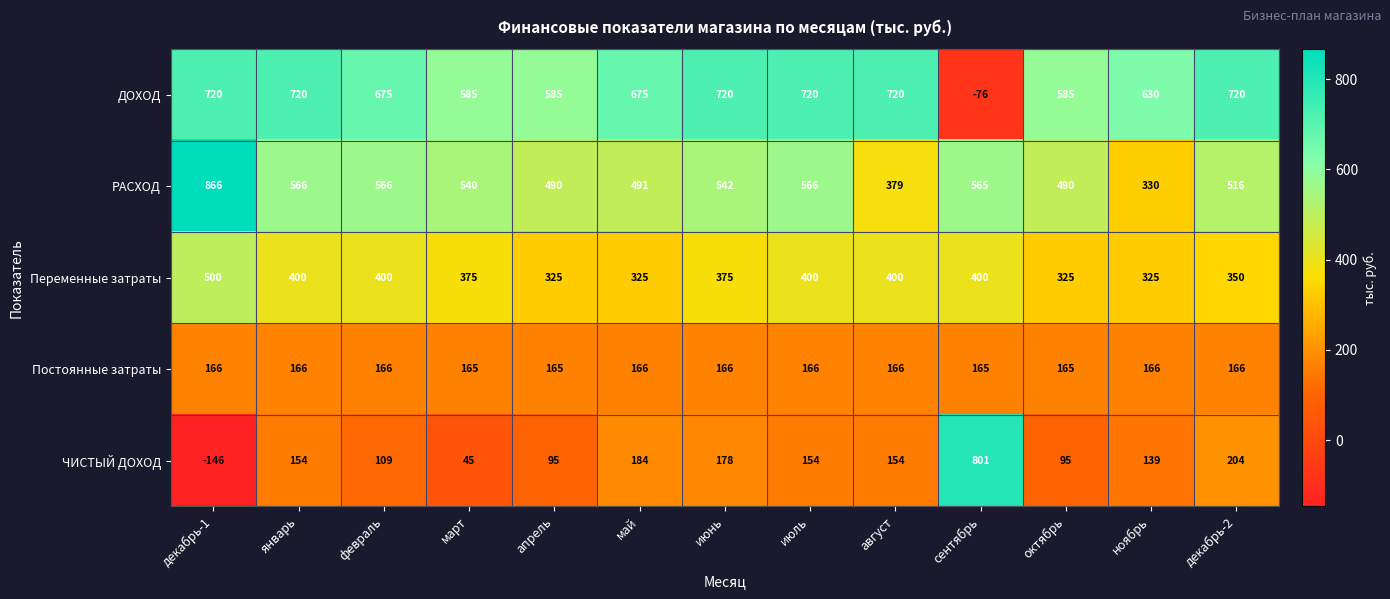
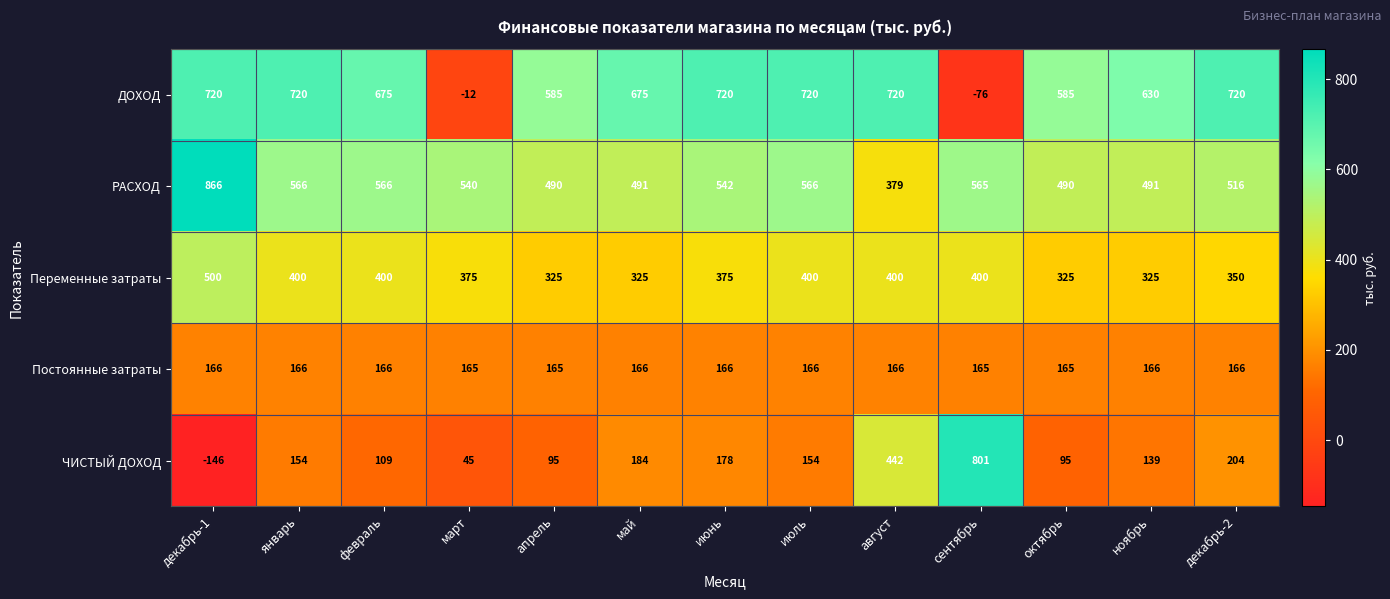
ДОХОД, март: 585 -> -12
РАСХОД, ноябрь: 330 -> 491
ЧИСТЫЙ ДОХОД, август: 154 -> 442
